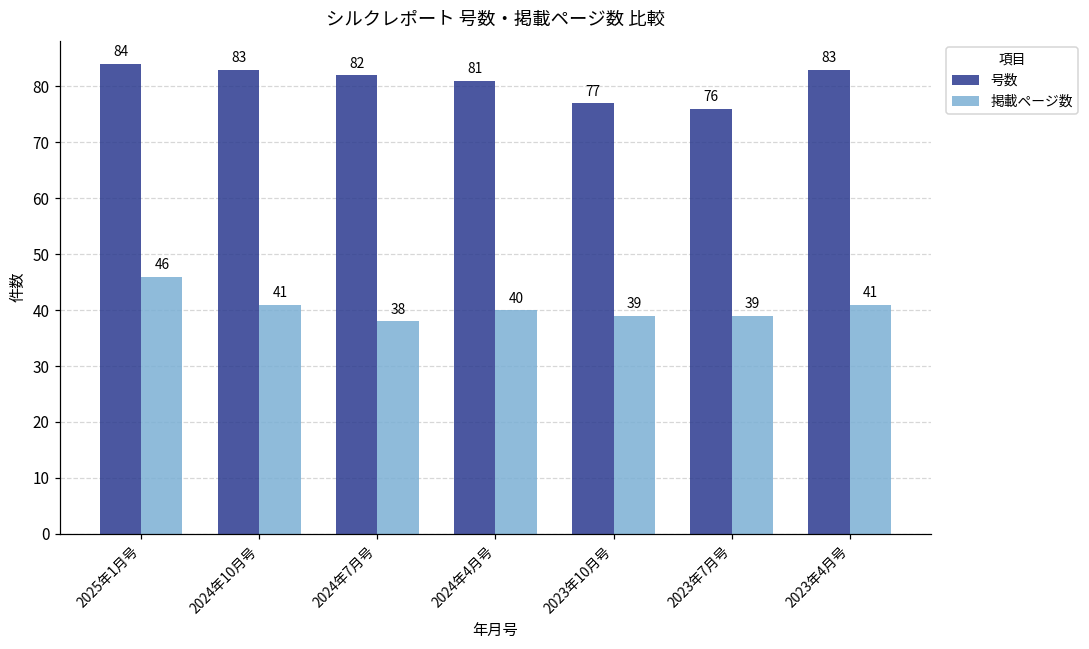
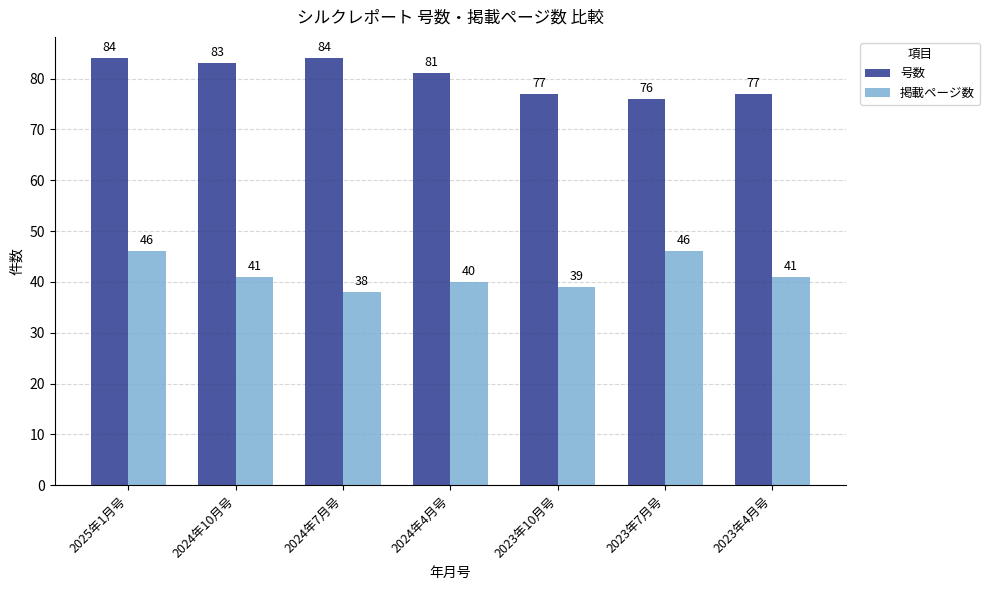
号数, 2024年7月号: 82 -> 84
掲載ページ数, 2023年7月号: 39 -> 46
号数, 2023年4月号: 83 -> 77
